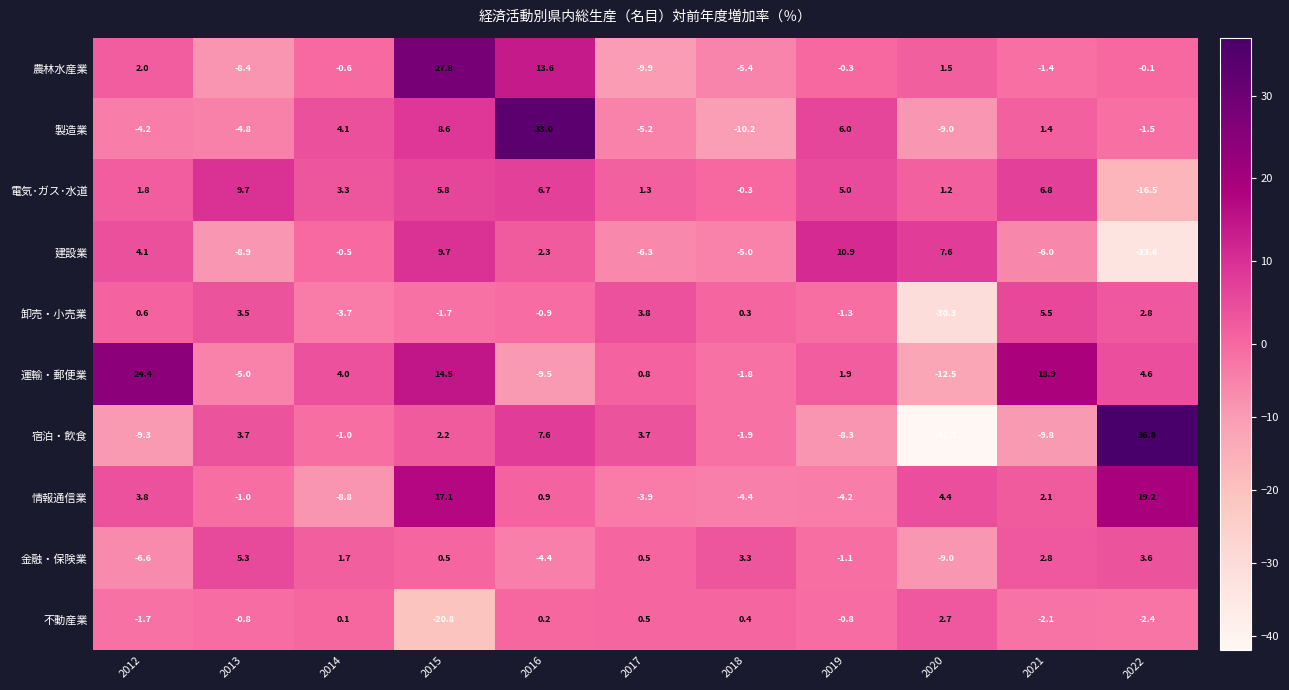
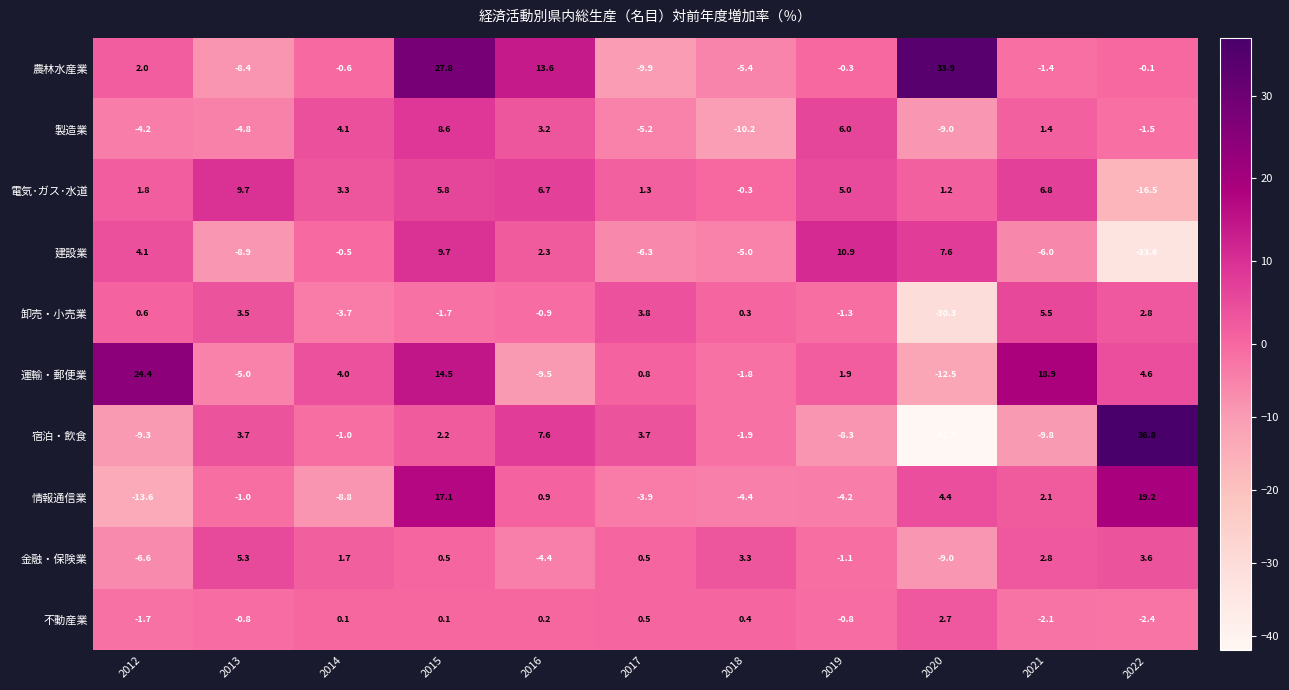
農林水産業, 2020: 1.5 -> 33.9
製造業, 2016: 33.0 -> 3.2
情報通信業, 2012: 3.8 -> -13.6
不動産業, 2015: -20.8 -> 0.1
